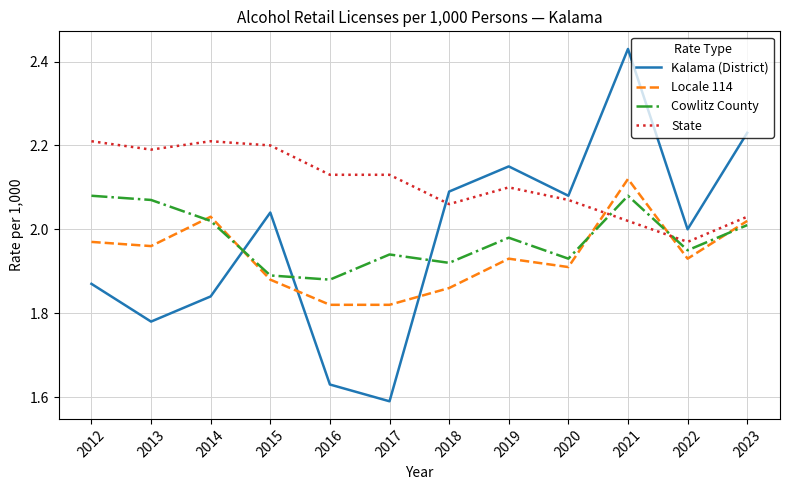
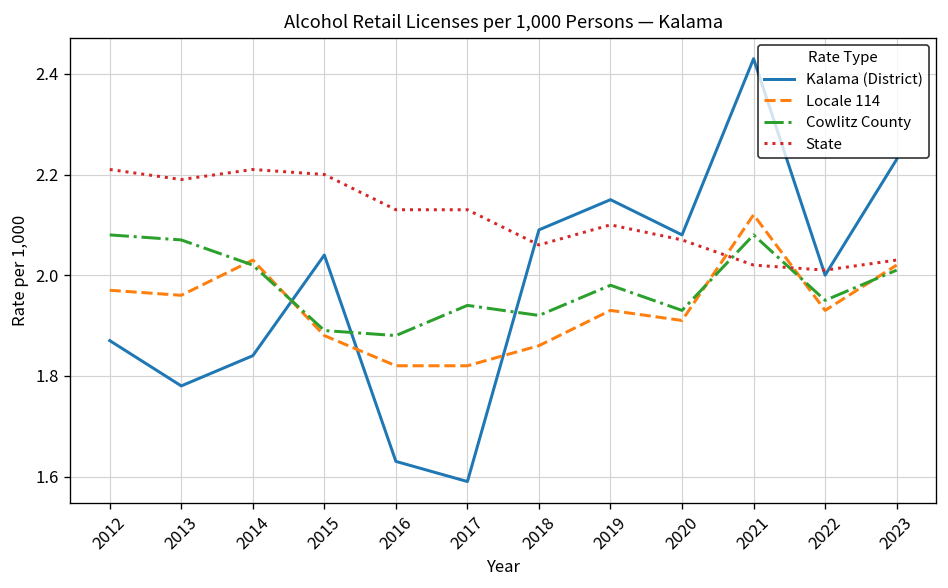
State, 2022: 1.97 -> 2.01
